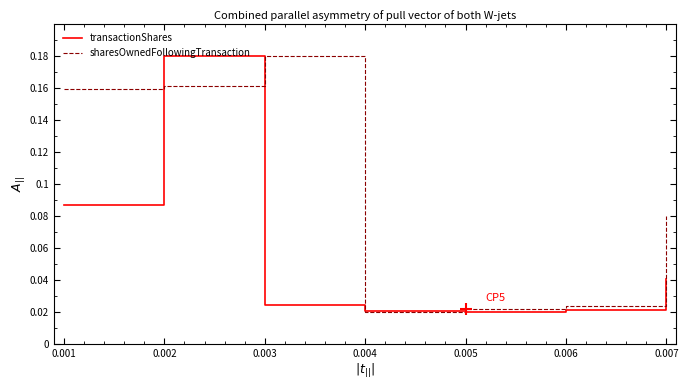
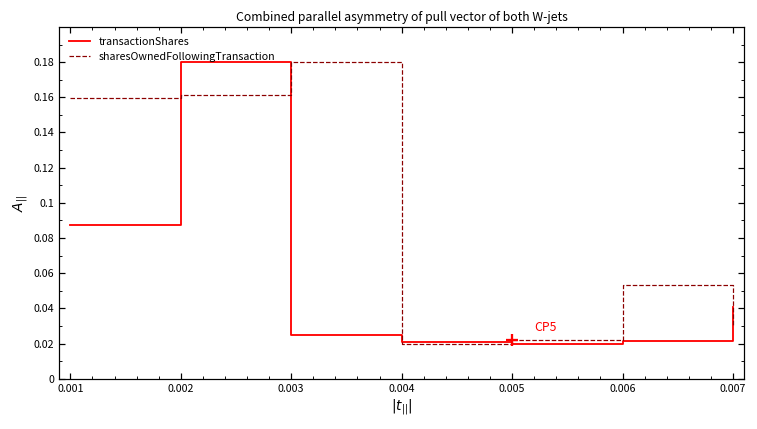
sharesOwnedFollowingTransaction, 0.006: 0.024 -> 0.053
sharesOwnedFollowingTransaction, 0.007: 0.080 -> 0.030
